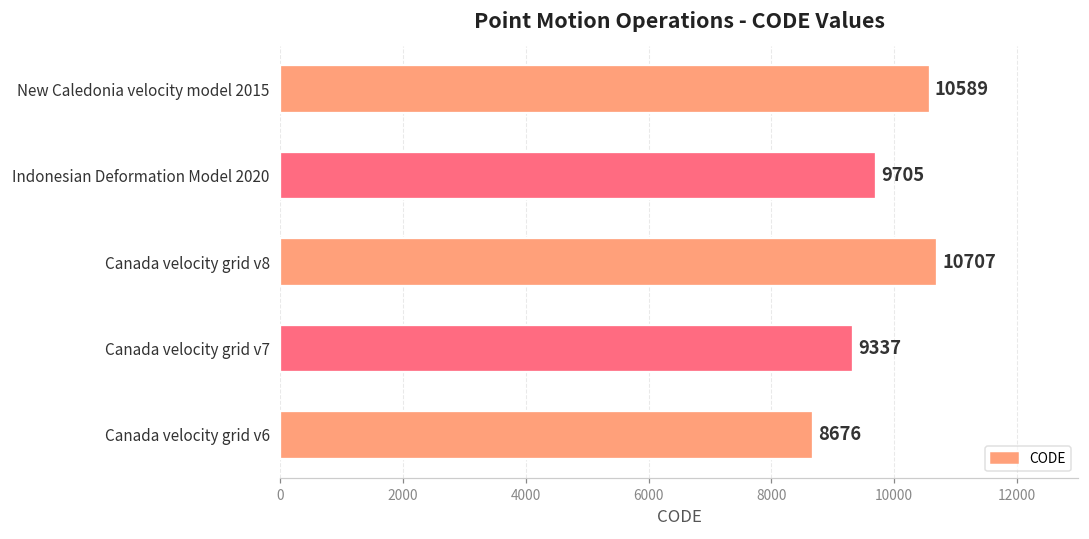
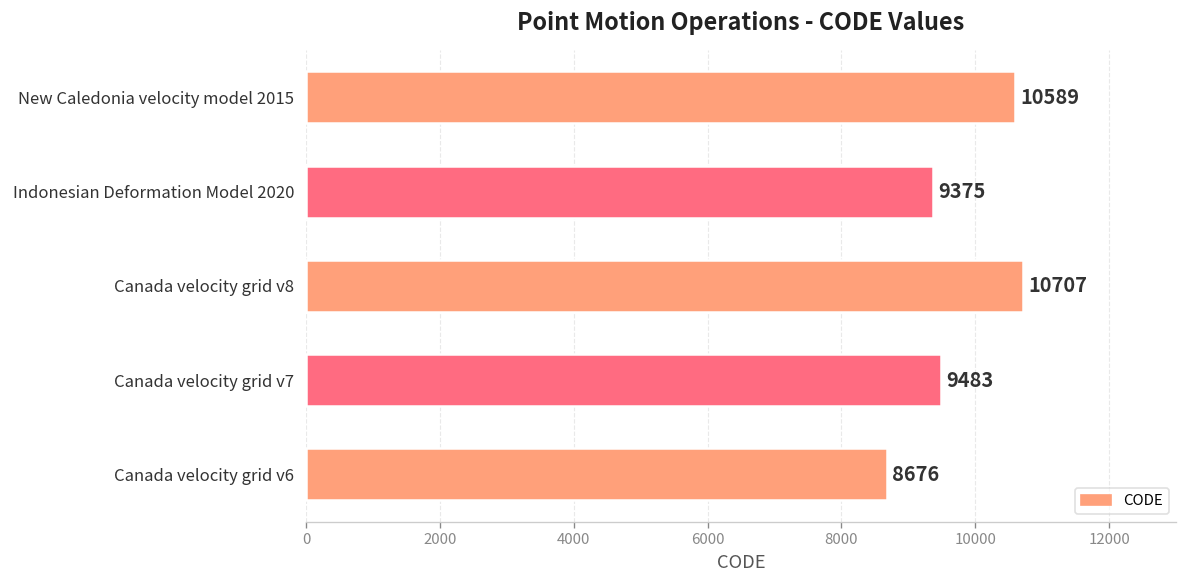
Indonesian Deformation Model 2020: 9705 -> 9375
Canada velocity grid v7: 9337 -> 9483
